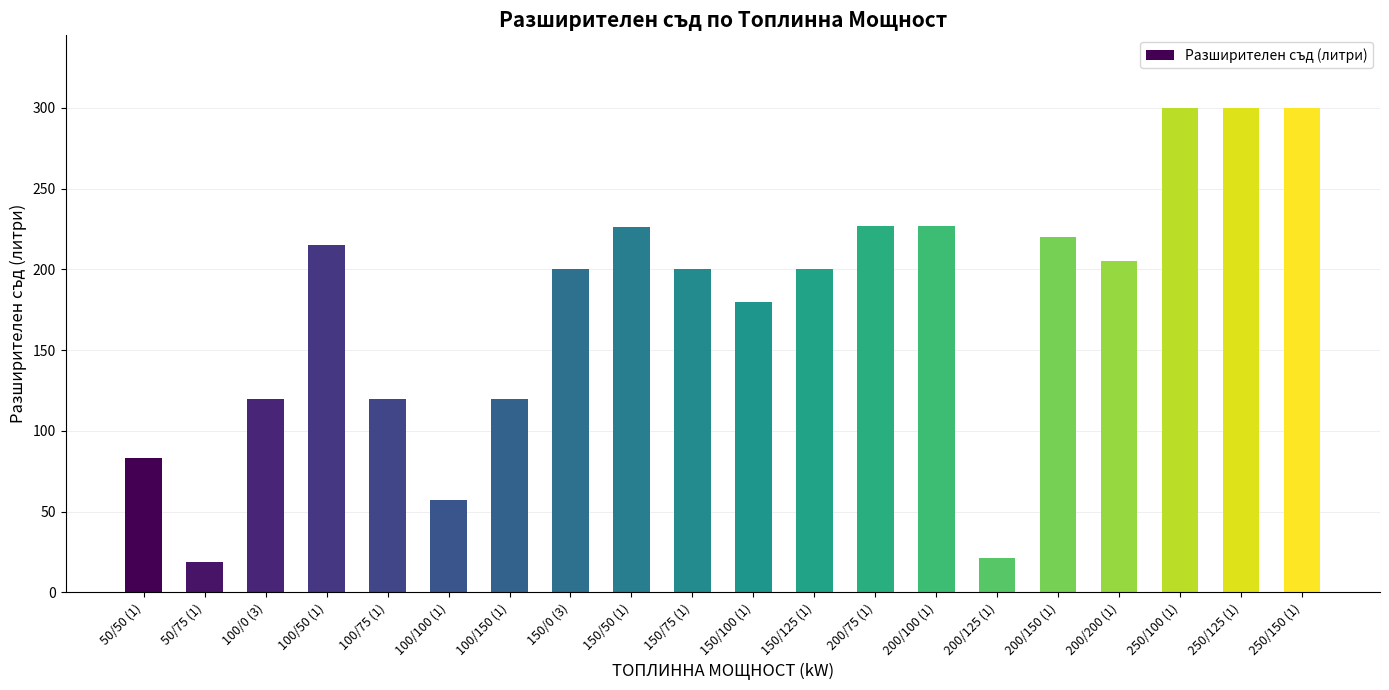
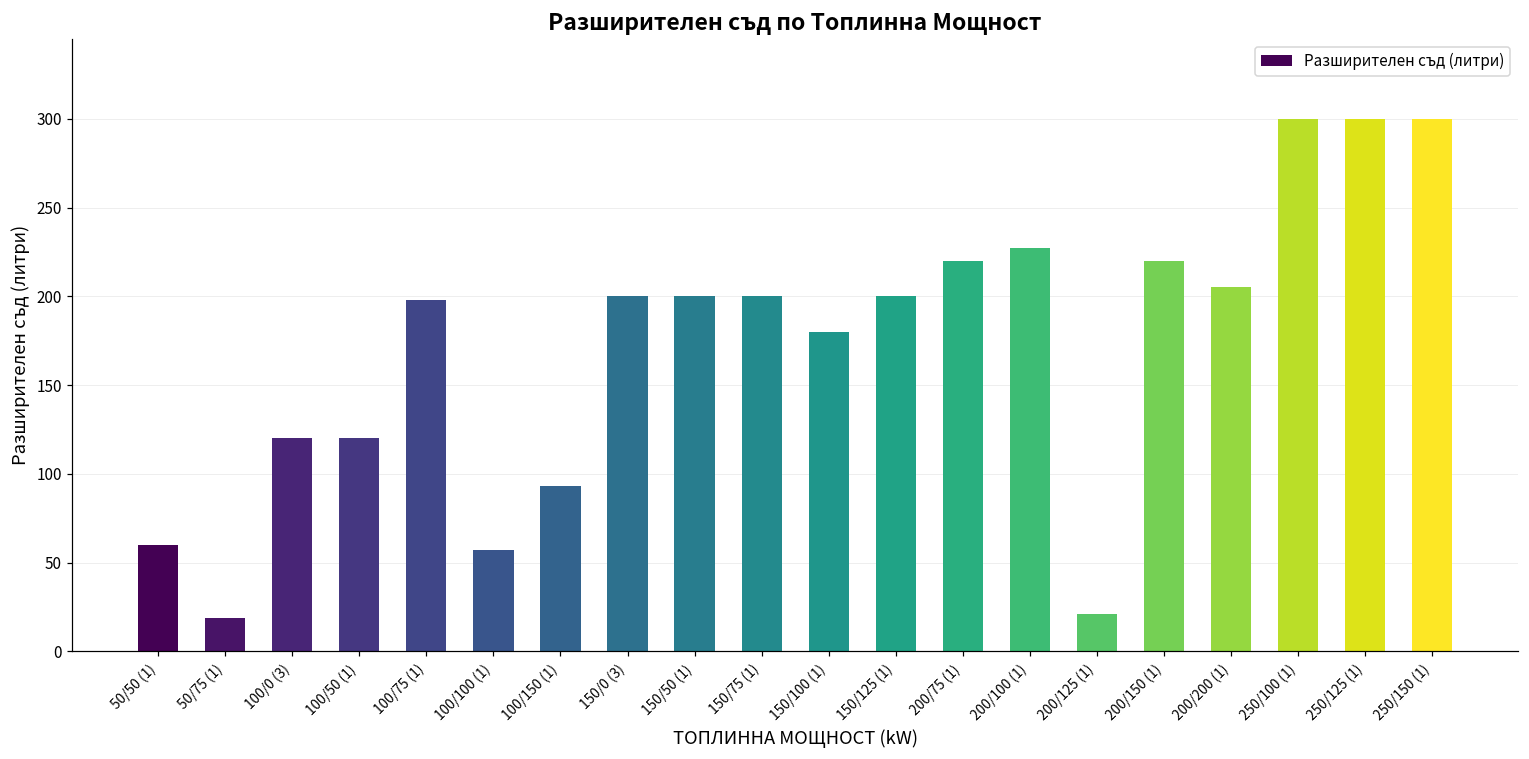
50/50 (1): 83 -> 60
100/50 (1): 215 -> 120
100/75 (1): 120 -> 198
100/150 (1): 120 -> 93
150/50 (1): 226 -> 200
200/75 (1): 227 -> 220
